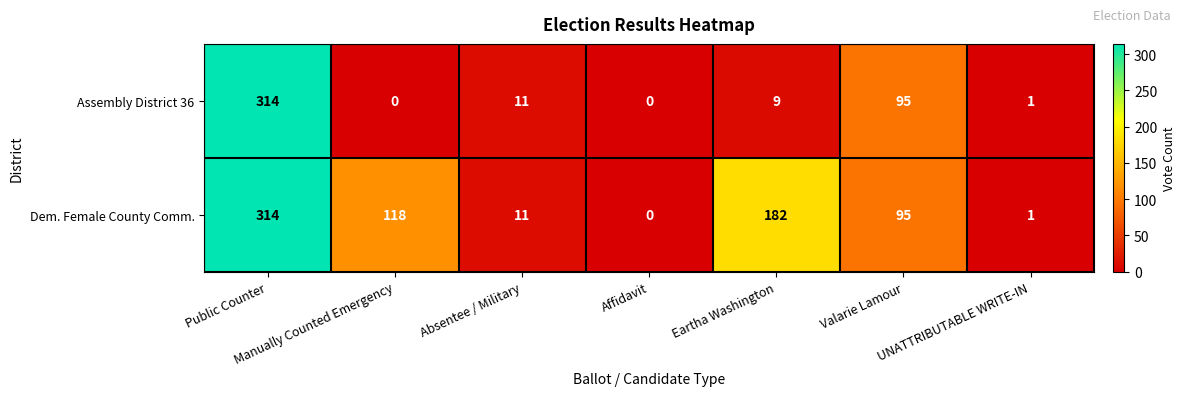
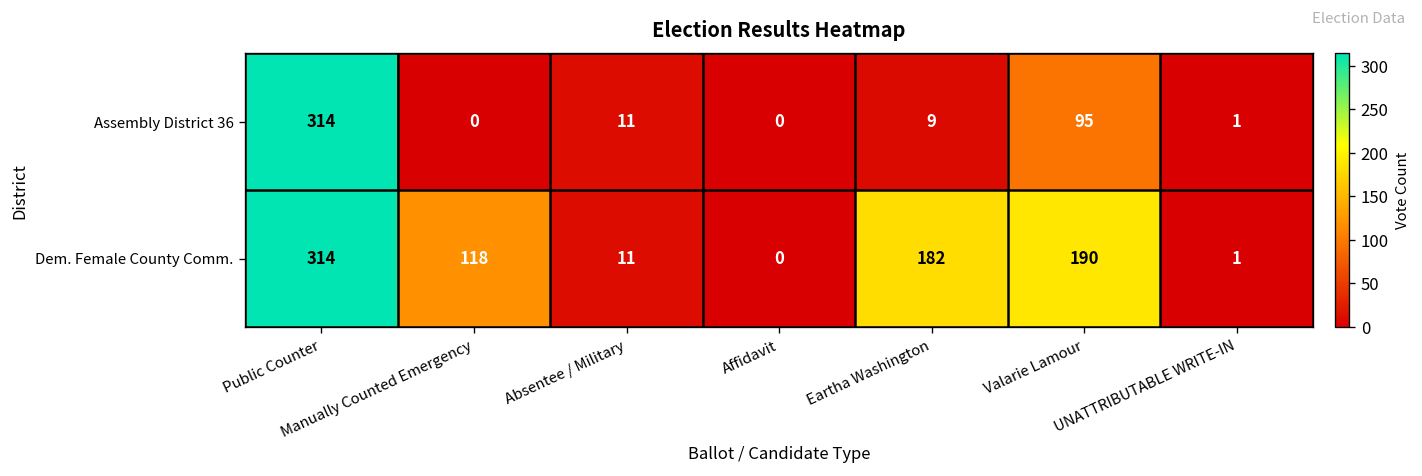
Dem. Female County Comm., Valarie Lamour: 95 -> 190
